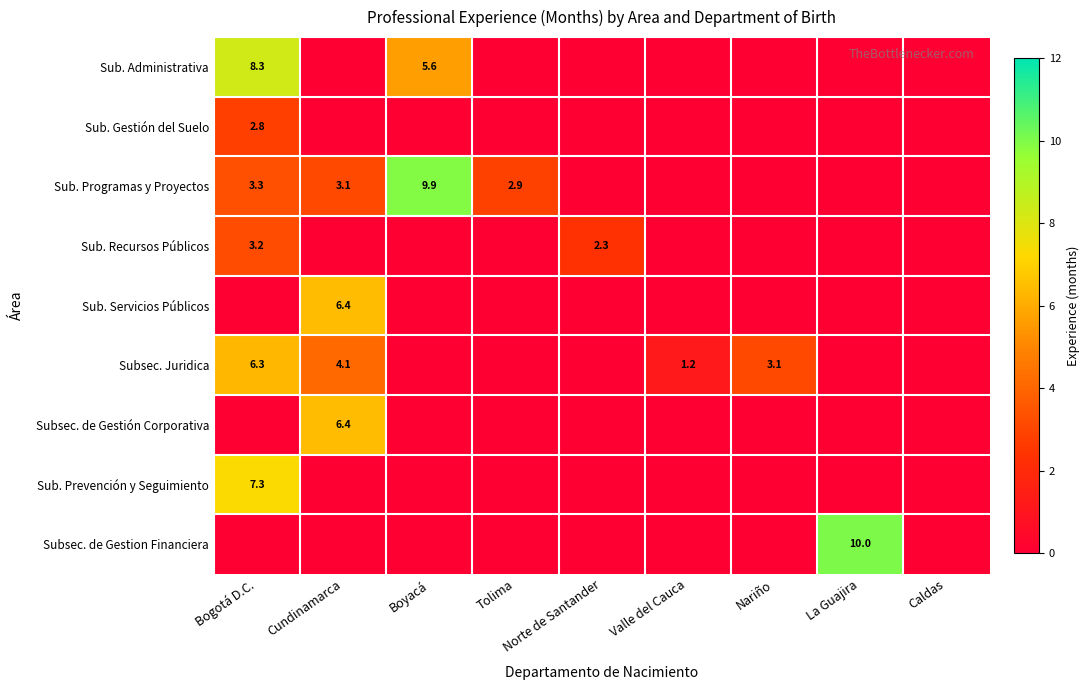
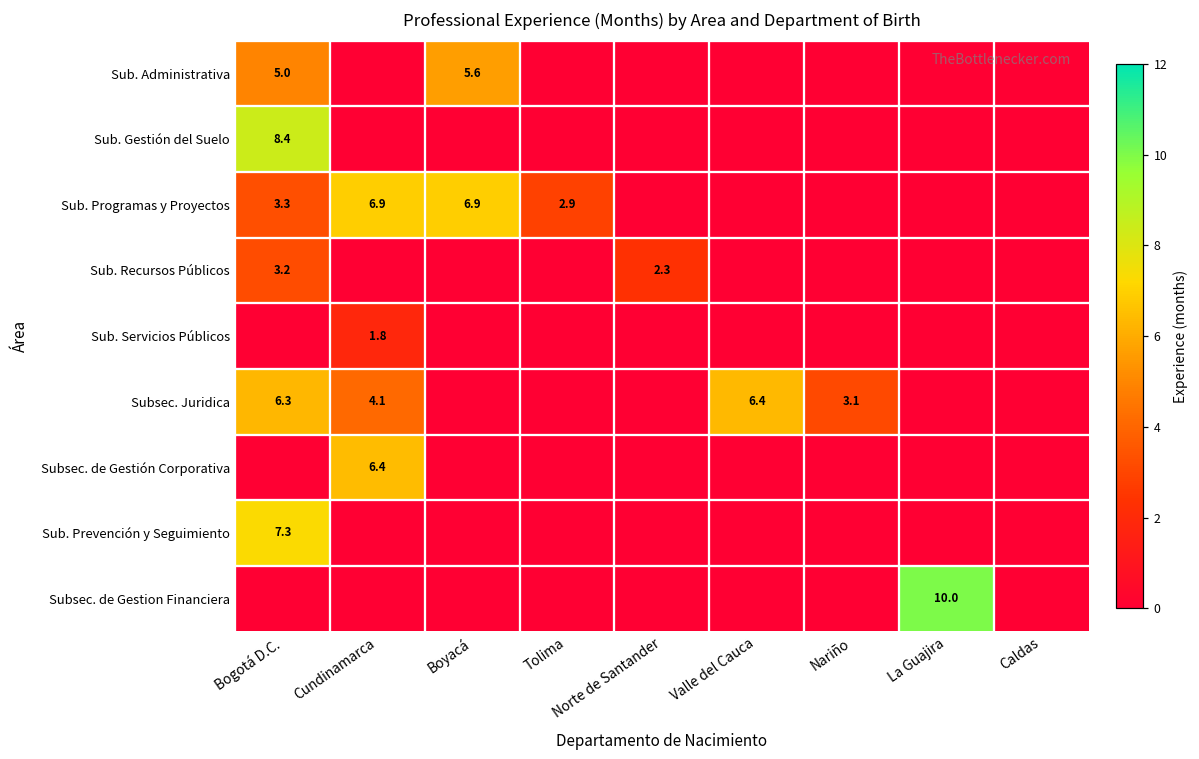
Sub. Administrativa, Bogotá D.C.: 8.3 -> 5.0
Sub. Gestión del Suelo, Bogotá D.C.: 2.8 -> 8.4
Sub. Programas y Proyectos, Cundinamarca: 3.1 -> 6.9
Sub. Programas y Proyectos, Boyacá: 9.9 -> 6.9
Sub. Servicios Públicos, Cundinamarca: 6.4 -> 1.8
Subsec. Juridica, Valle del Cauca: 1.2 -> 6.4
